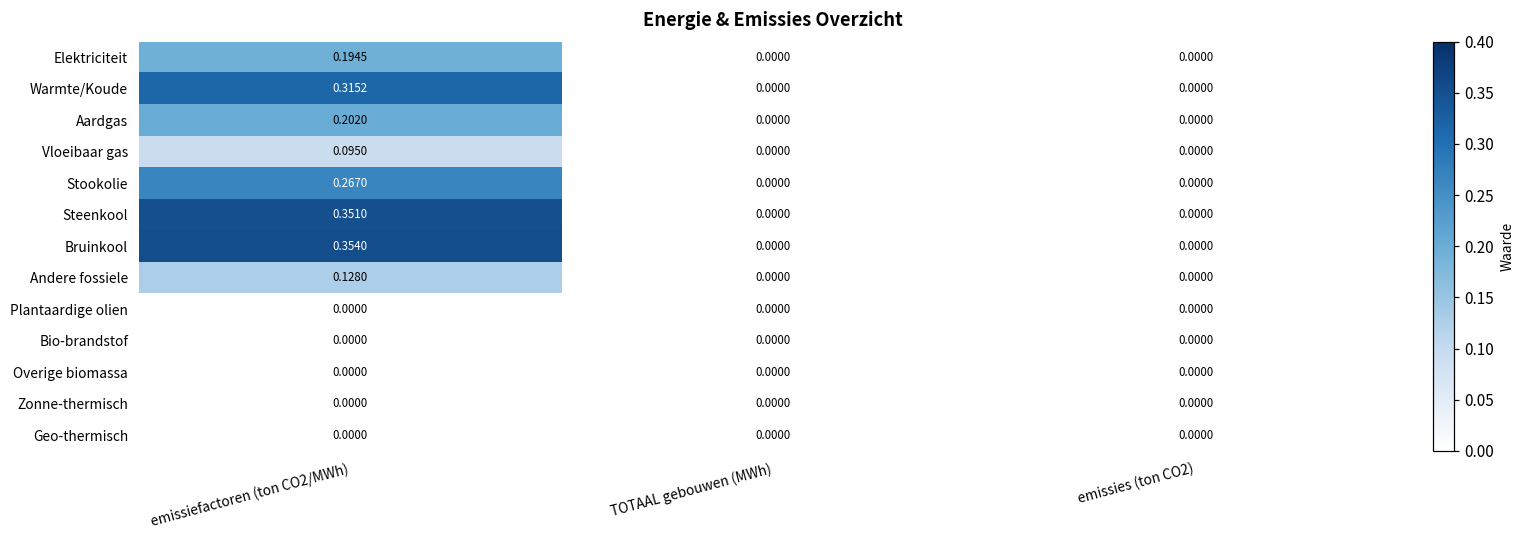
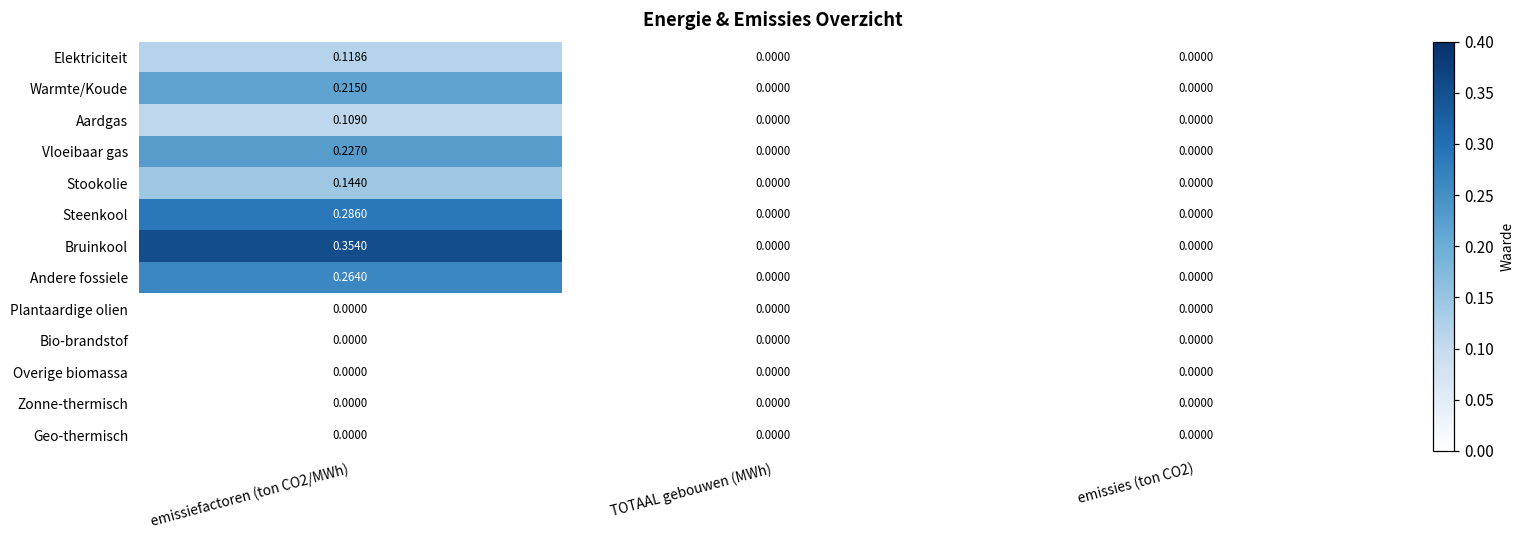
Elektriciteit, emissiefactoren (ton CO2/MWh): 0.1945 -> 0.1186
Warmte/Koude, emissiefactoren (ton CO2/MWh): 0.3152 -> 0.2150
Aardgas, emissiefactoren (ton CO2/MWh): 0.2020 -> 0.1090
Vloeibaar gas, emissiefactoren (ton CO2/MWh): 0.0950 -> 0.2270
Stookolie, emissiefactoren (ton CO2/MWh): 0.2670 -> 0.1440
Steenkool, emissiefactoren (ton CO2/MWh): 0.3510 -> 0.2860
Andere fossiele, emissiefactoren (ton CO2/MWh): 0.1280 -> 0.2640
